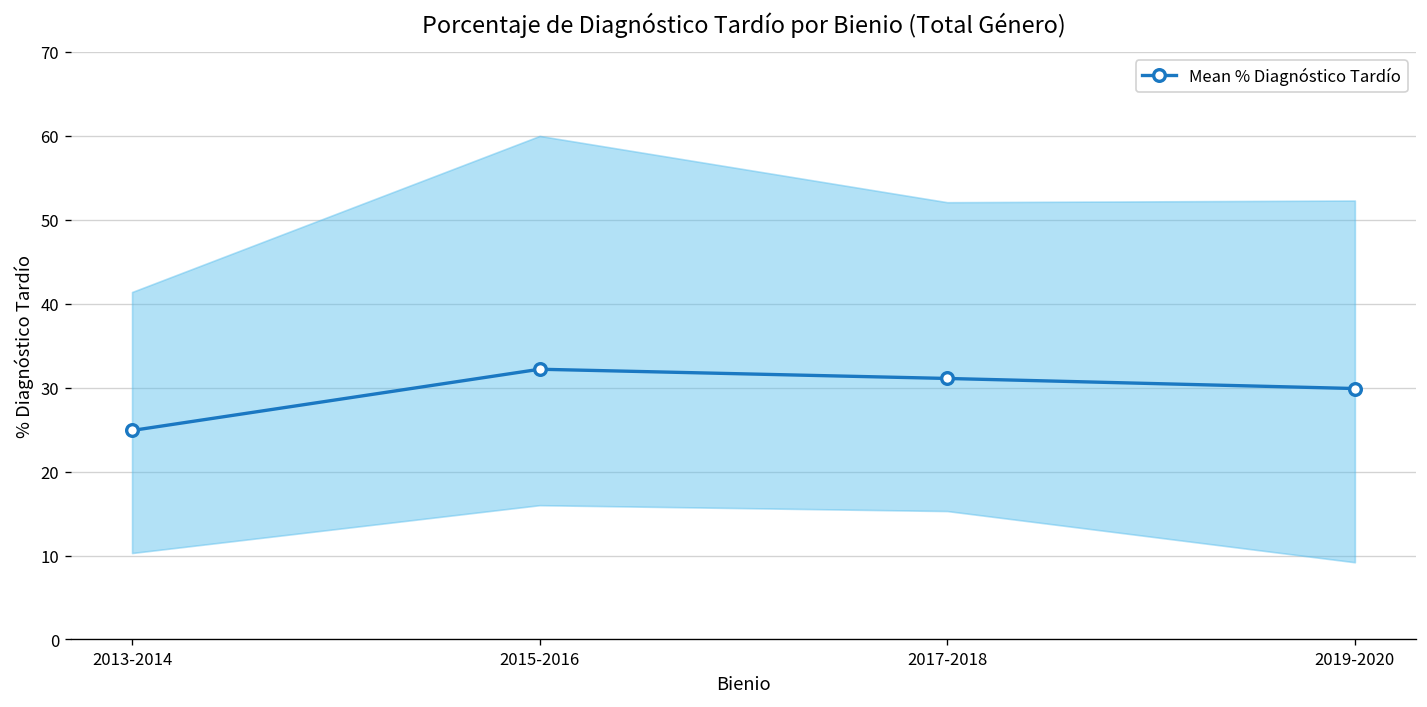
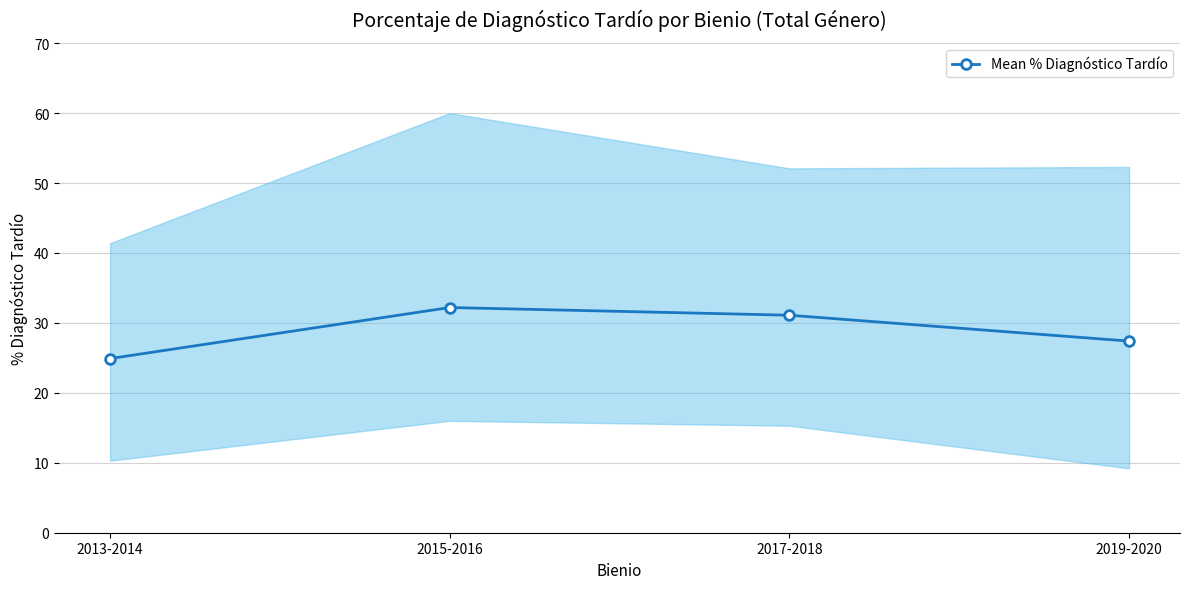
Mean % Diagnóstico Tardío, 2019-2020: 30 -> 27
